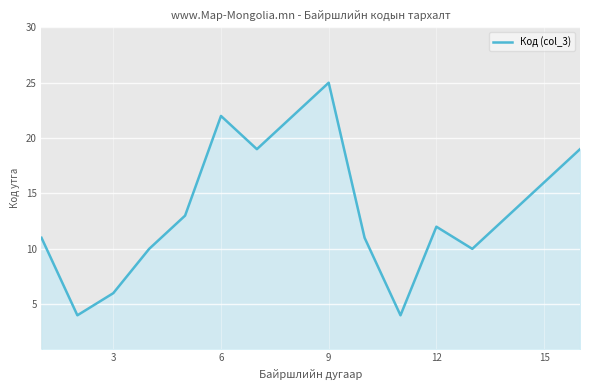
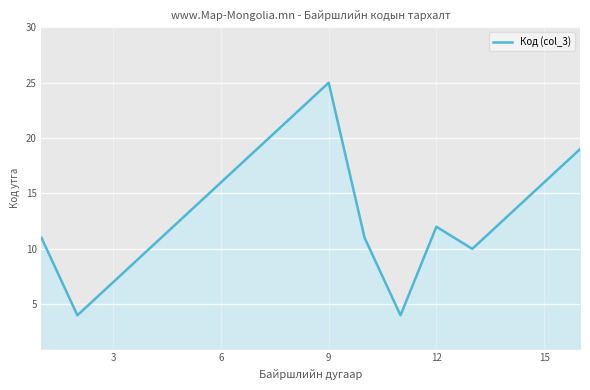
3: 6 -> 7
6: 22 -> 16
